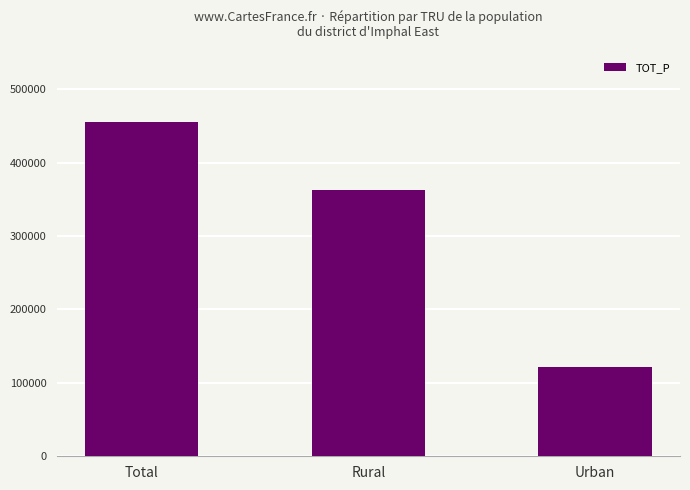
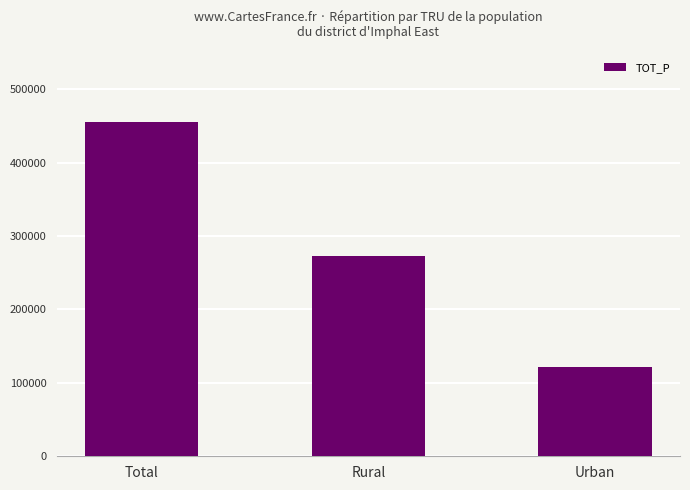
Rural: 360000 -> 270000
